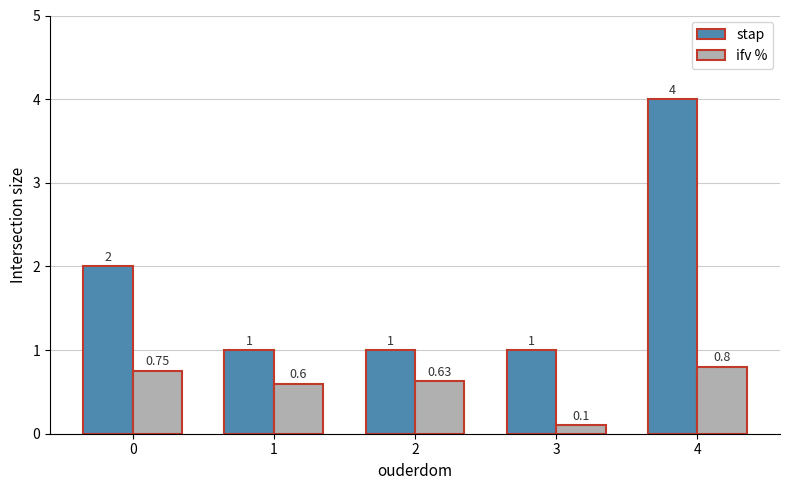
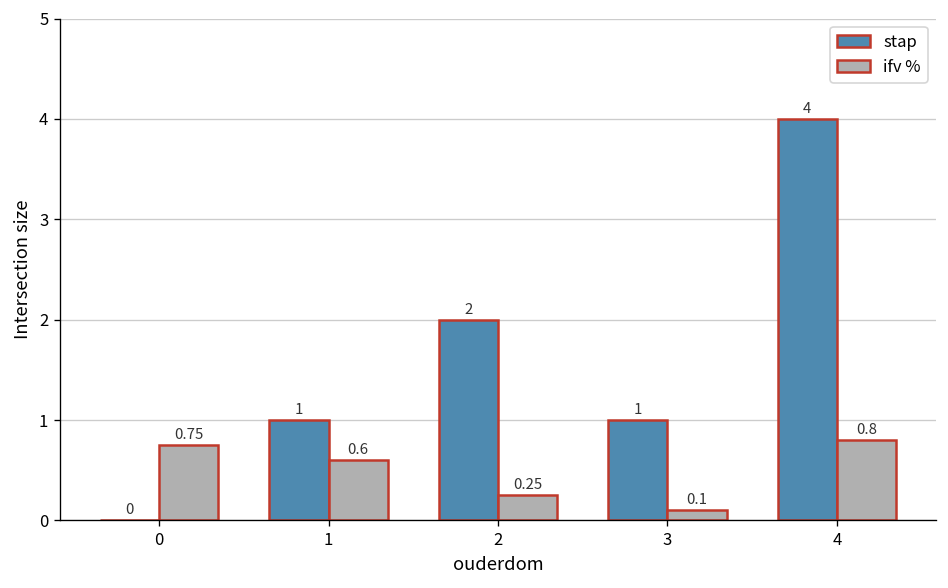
stap, 0: 2 -> 0
stap, 2: 1 -> 2
ifv %, 2: 0.63 -> 0.25
